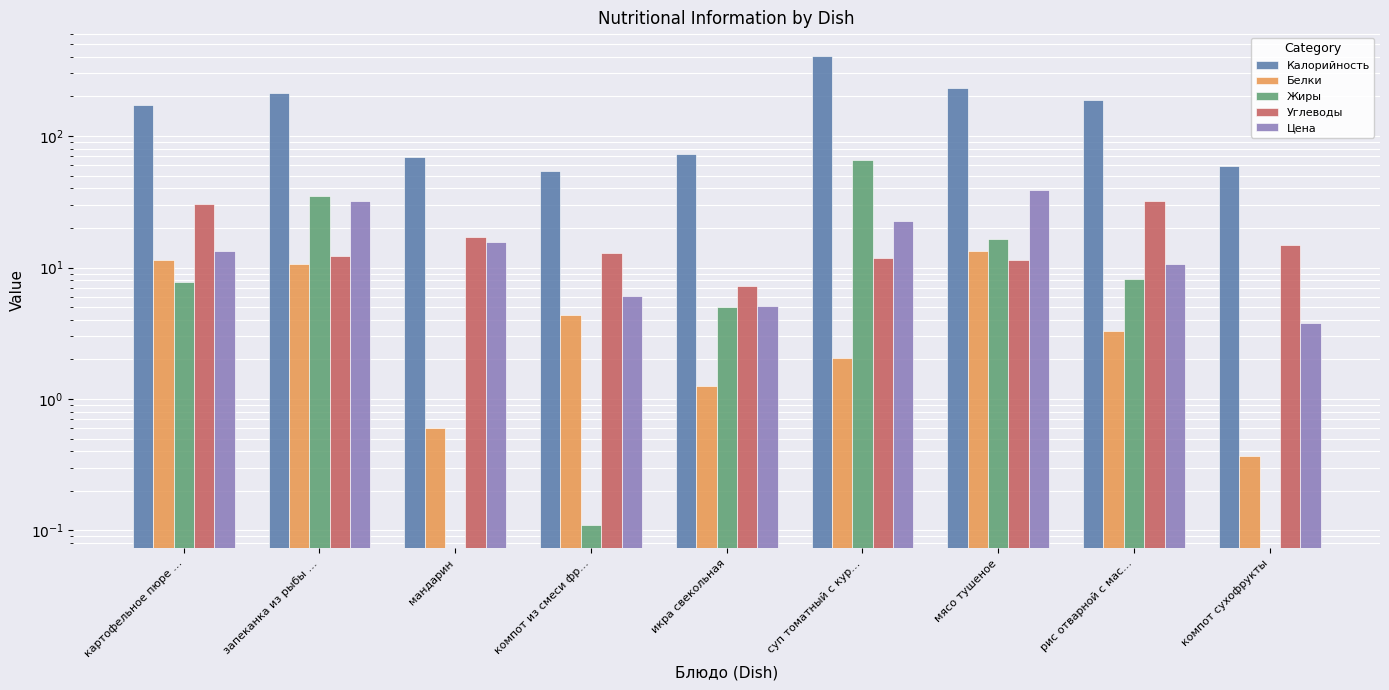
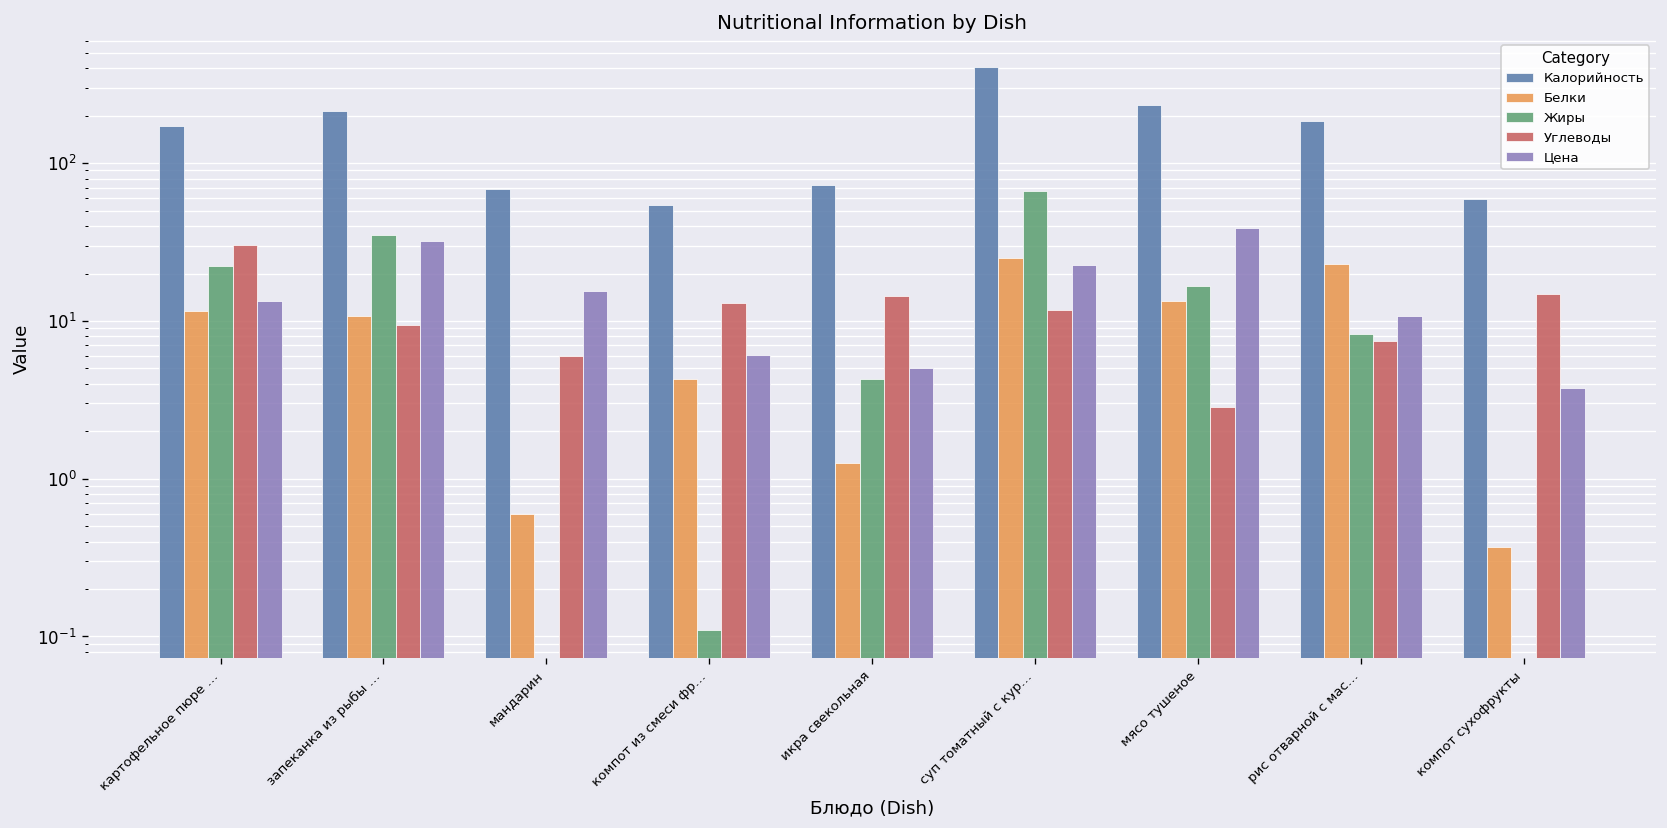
Жиры, картофельное пюре …: 8 -> 22
Углеводы, запеканка из рыбы …: 12 -> 9
Углеводы, мандарин: 17 -> 6
Жиры, икра свекольная: 5.0 -> 4.3
Углеводы, икра свекольная: 7 -> 14
Белки, суп томатный с кур…: 2.1 -> 25
Углеводы, мясо тушеное: 11 -> 2.9
Белки, рис отварной с мас…: 3.3 -> 23
Углеводы, рис отварной с мас…: 32 -> 8
